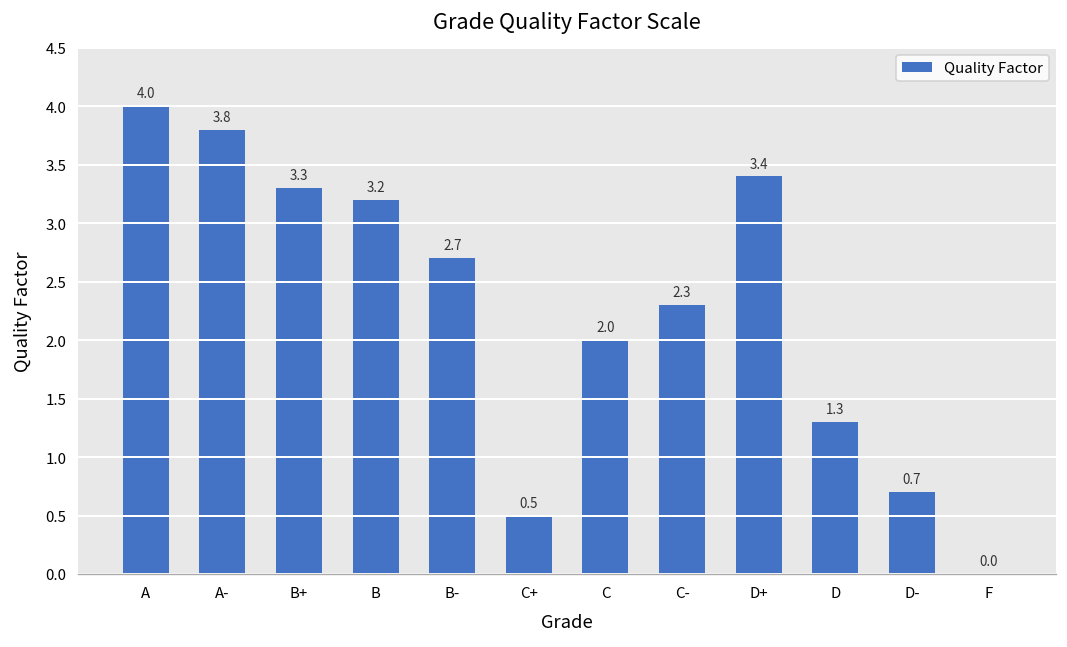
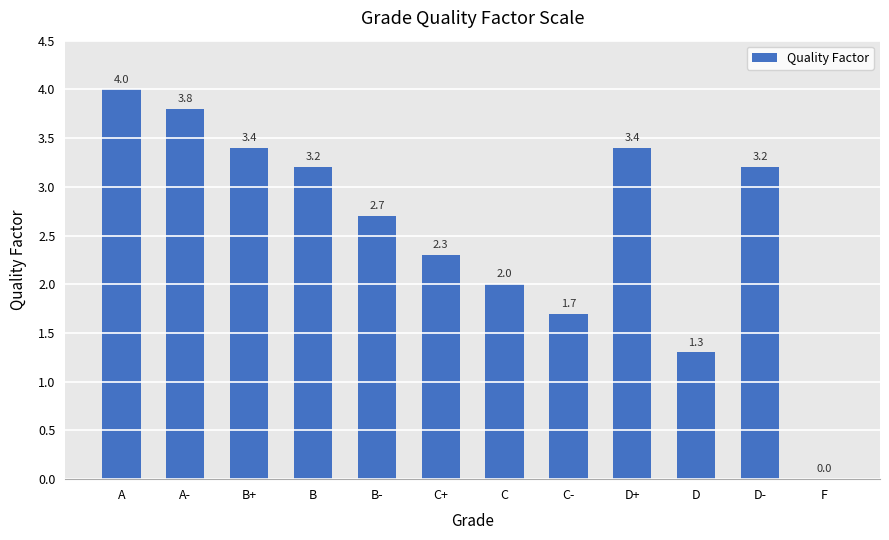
B+: 3.3 -> 3.4
C+: 0.5 -> 2.3
C-: 2.3 -> 1.7
D-: 0.7 -> 3.2
